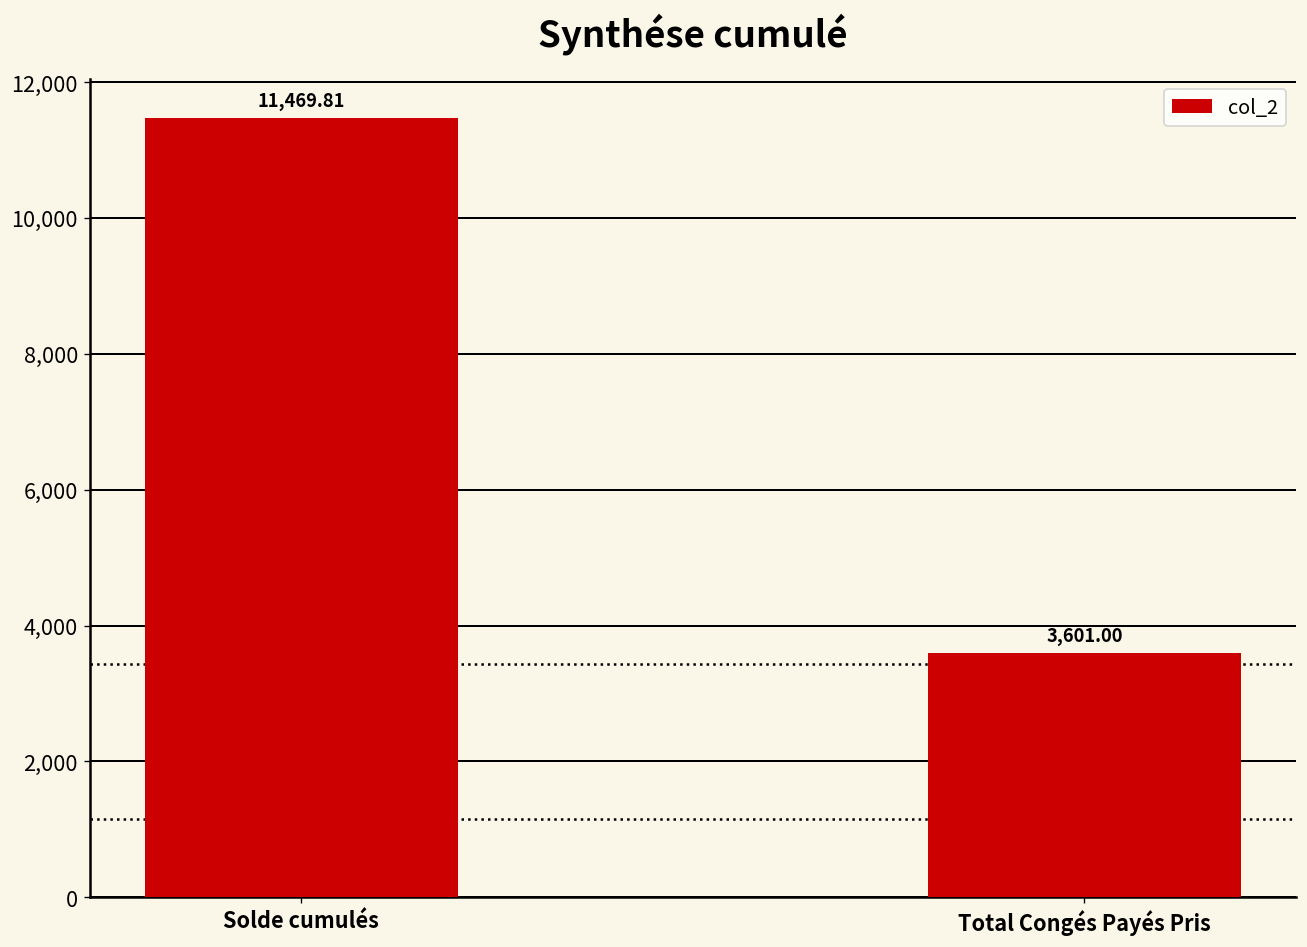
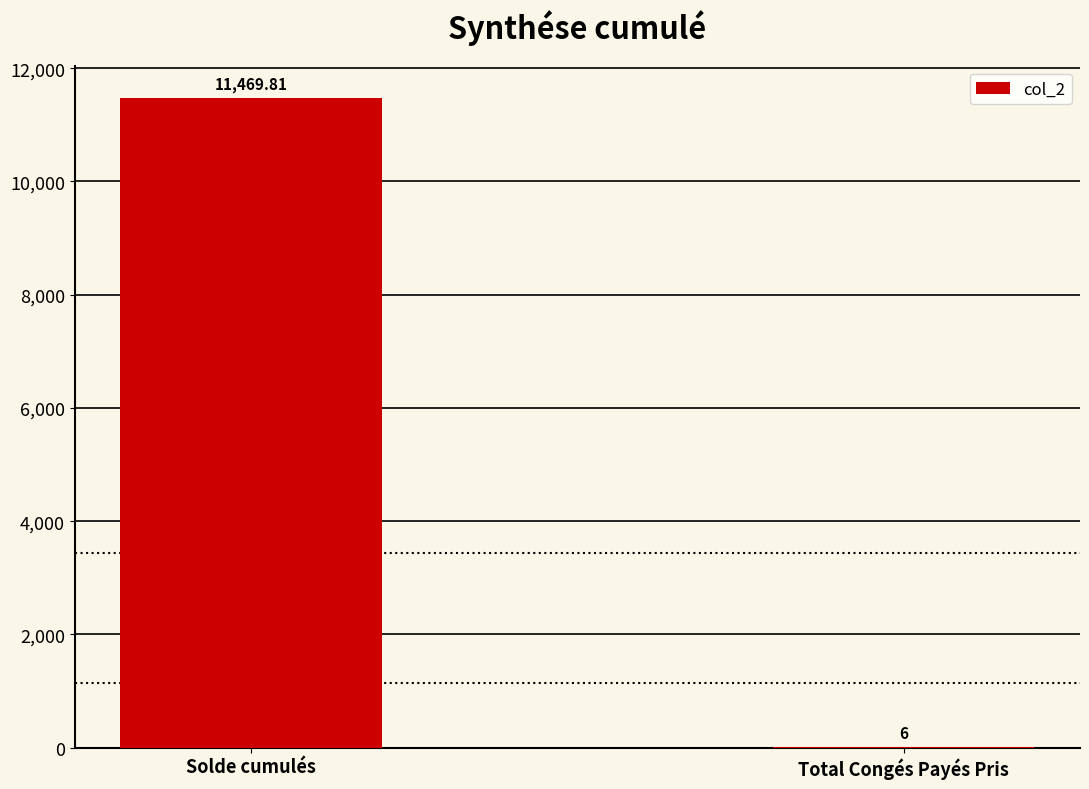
Total Congés Payés Pris: 3,601.00 -> 6
